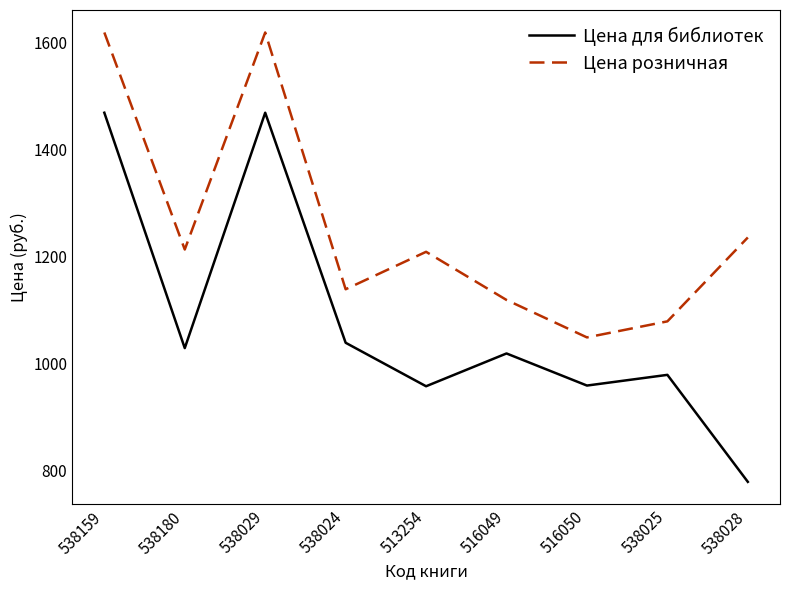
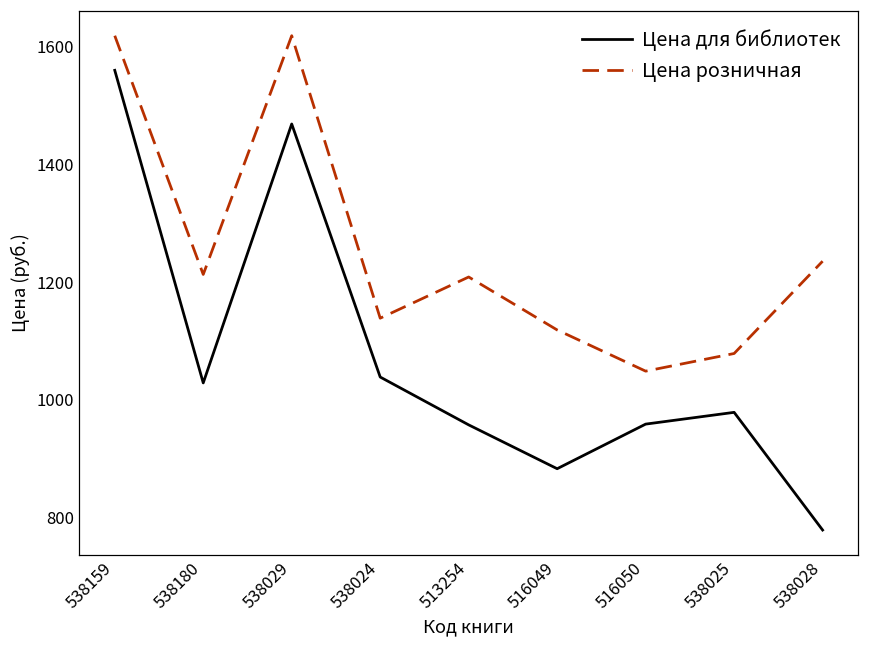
Цена для библиотек, 538159: 1470 -> 1560
Цена для библиотек, 516049: 1020 -> 880
